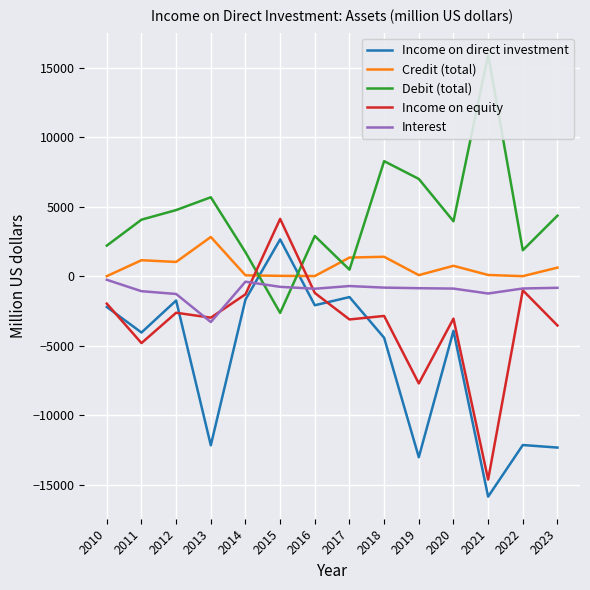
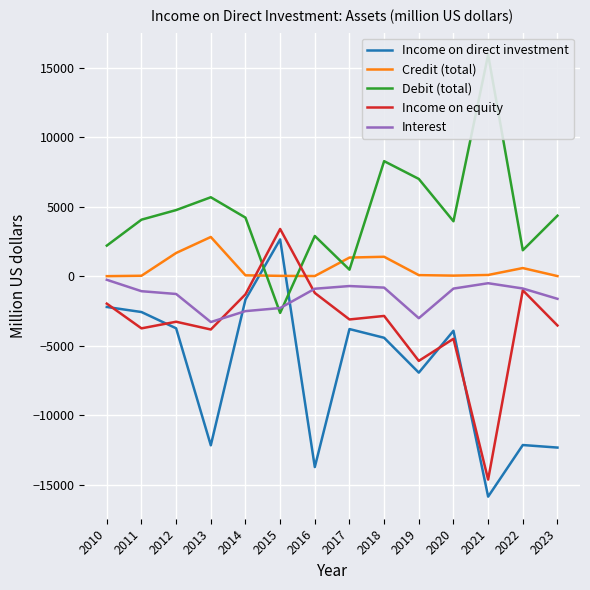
Income on direct investment, 2011: -4000 -> -2600
Credit (total), 2011: 1200 -> 0
Income on equity, 2011: -4800 -> -3700
Income on direct investment, 2012: -1700 -> -3700
Credit (total), 2012: 1000 -> 1700
Income on equity, 2012: -2600 -> -3300
Income on equity, 2013: -3000 -> -3800
Debit (total), 2014: 1700 -> 4200
Interest, 2014: -400 -> -2500
Income on equity, 2015: 4100 -> 3400
Interest, 2015: -700 -> -2300
Income on direct investment, 2016: -2100 -> -13700
Income on direct investment, 2017: -1500 -> -3800
Income on direct investment, 2019: -13000 -> -6900
Income on equity, 2019: -7700 -> -6100
Interest, 2019: -800 -> -3000
Credit (total), 2020: 800 -> 100
Income on equity, 2020: -3000 -> -4500
Interest, 2021: -1200 -> -500
Credit (total), 2022: 0 -> 600
Credit (total), 2023: 600 -> 0
Interest, 2023: -800 -> -1600
